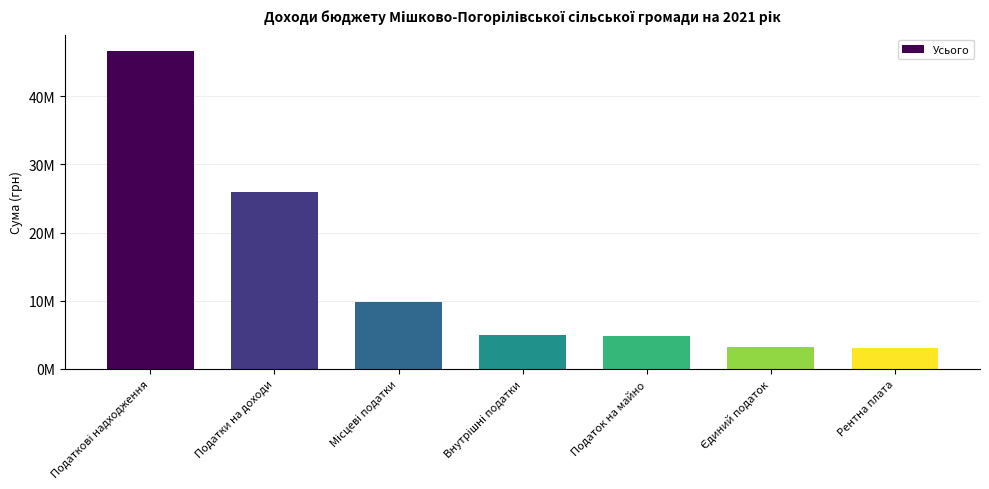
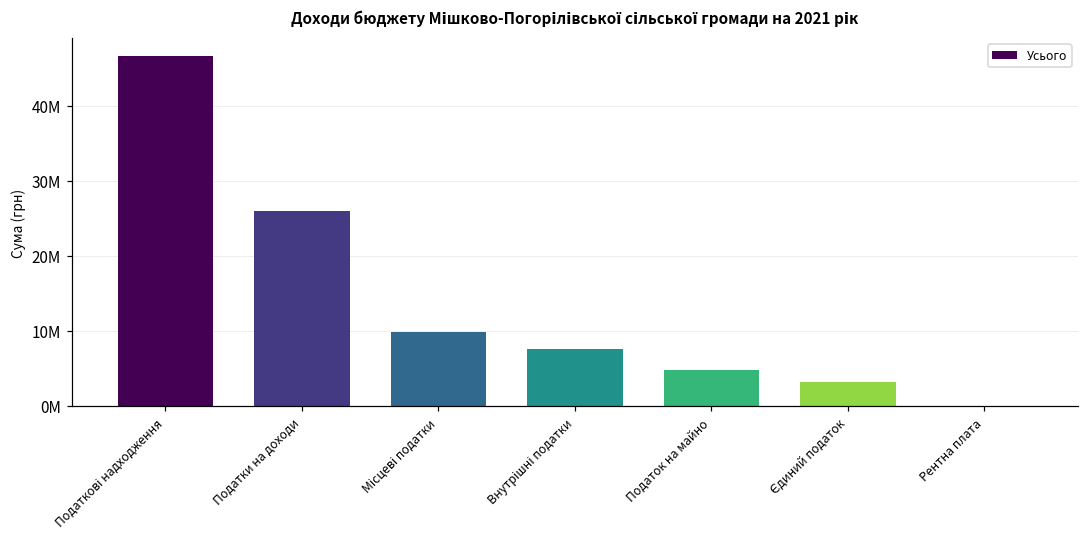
Внутрішні податки: 5000000 -> 8000000
Рентна плата: 3000000 -> 0
